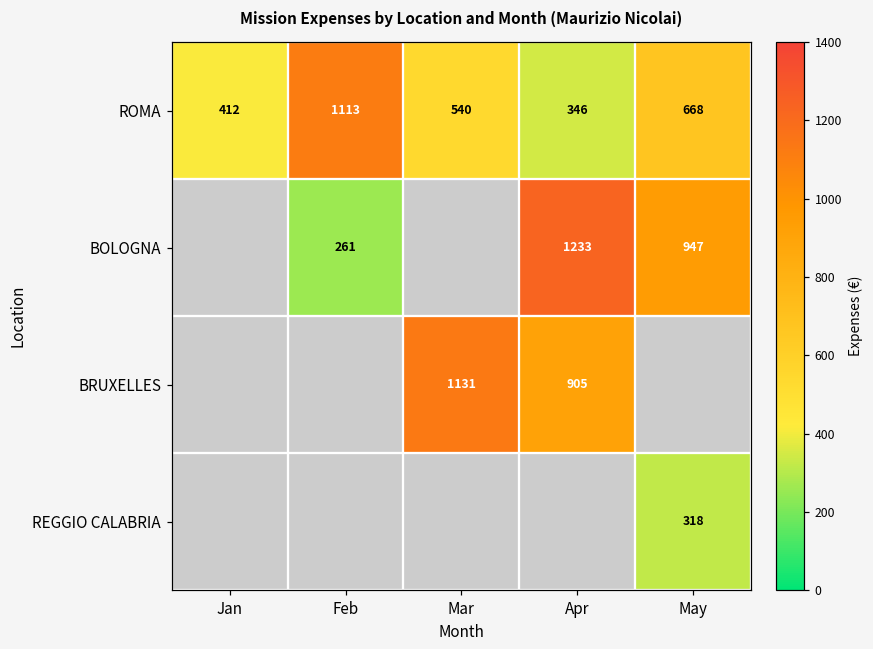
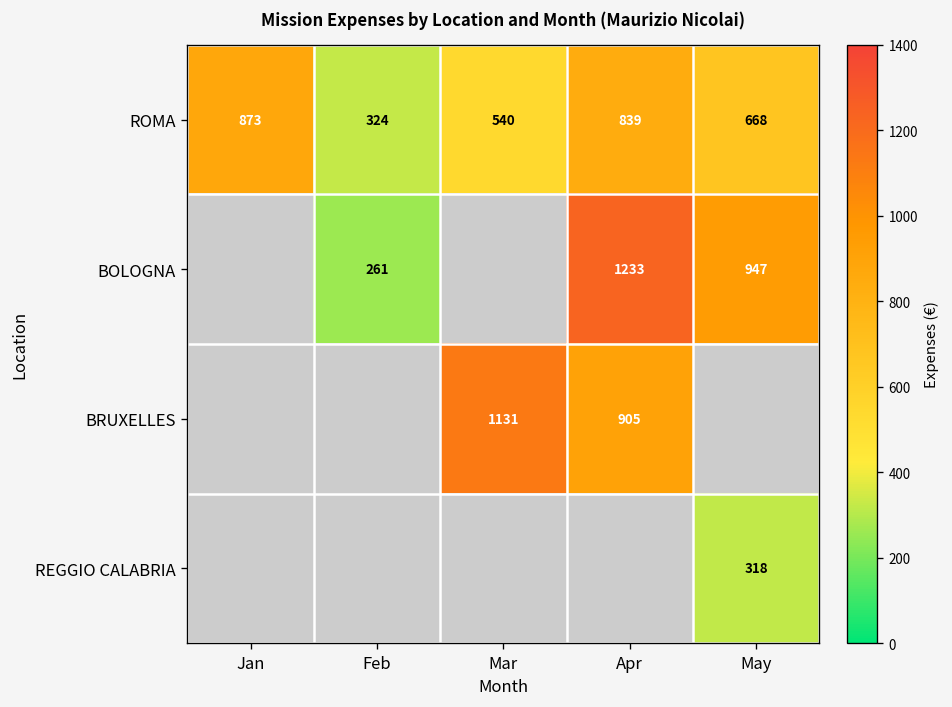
ROMA, Jan: 412 -> 873
ROMA, Feb: 1113 -> 324
ROMA, Apr: 346 -> 839
